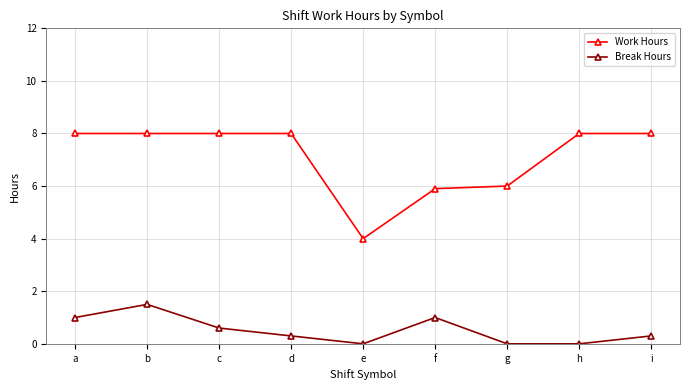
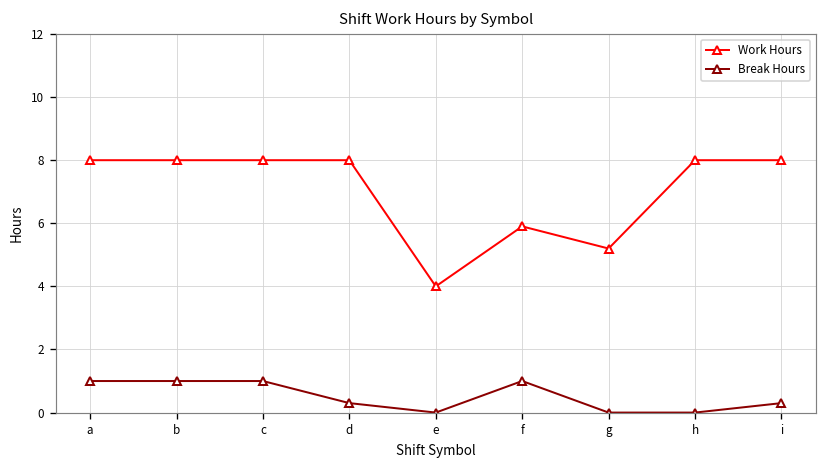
Break Hours, b: 1.5 -> 1.0
Break Hours, c: 0.6 -> 1.0
Work Hours, g: 6.0 -> 5.2
